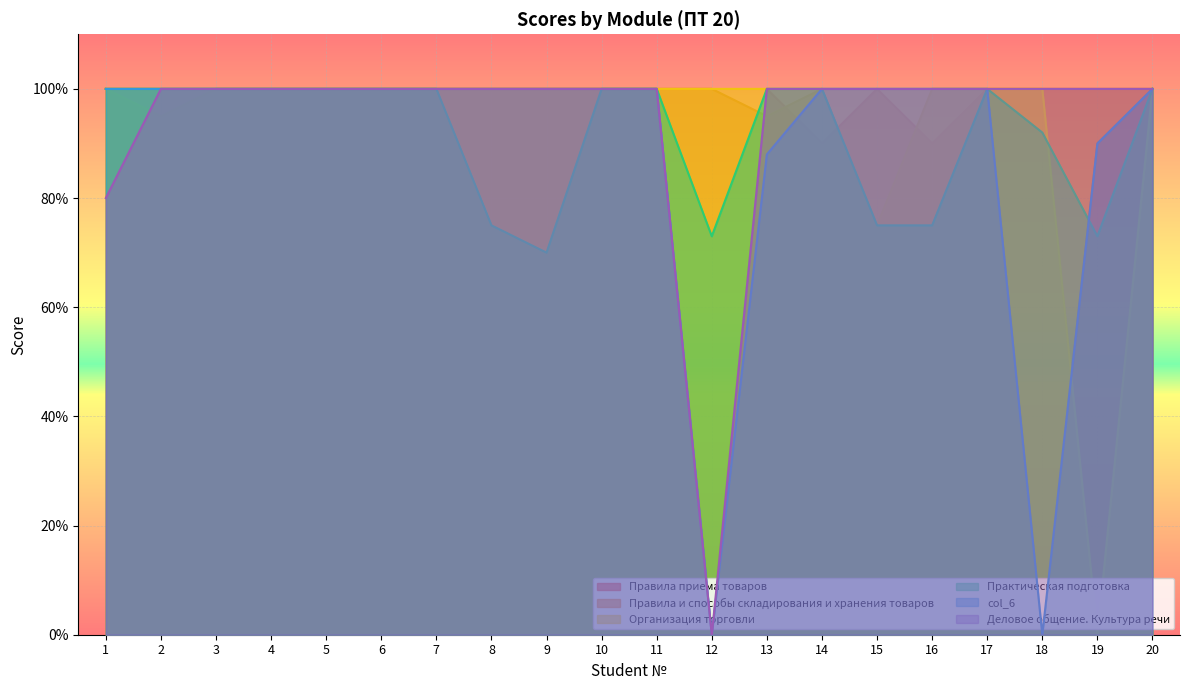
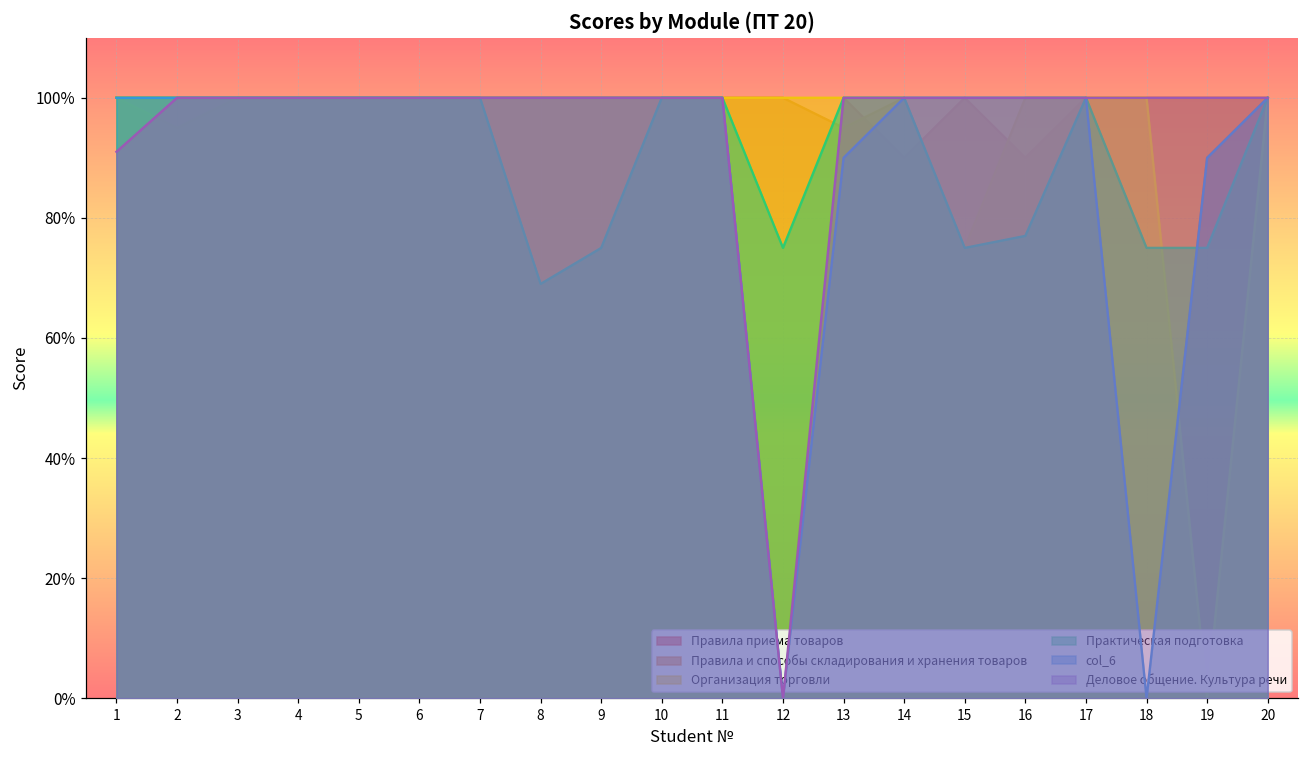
Деловое общение. Культура речи, 1: 80% -> 91%
Практическая подготовка, 8: 75% -> 69%
Практическая подготовка, 9: 70% -> 75%
Практическая подготовка, 12: 73% -> 75%
col_6, 13: 88% -> 90%
Практическая подготовка, 16: 75% -> 77%
Практическая подготовка, 18: 92% -> 75%
Практическая подготовка, 19: 73% -> 75%
